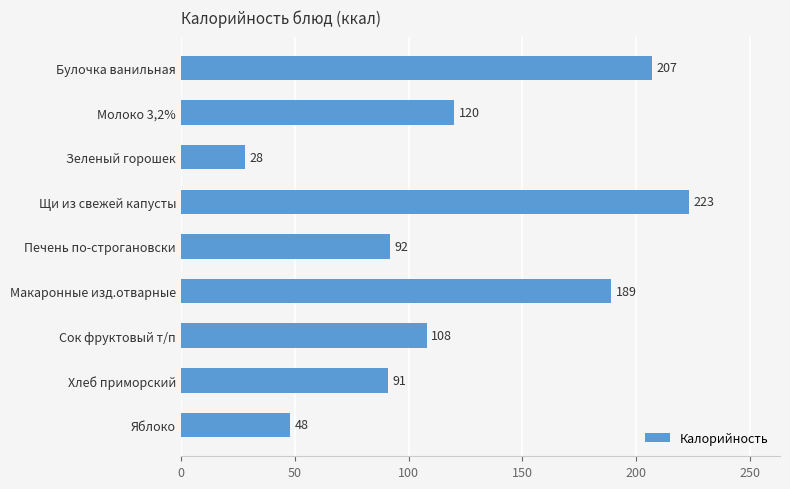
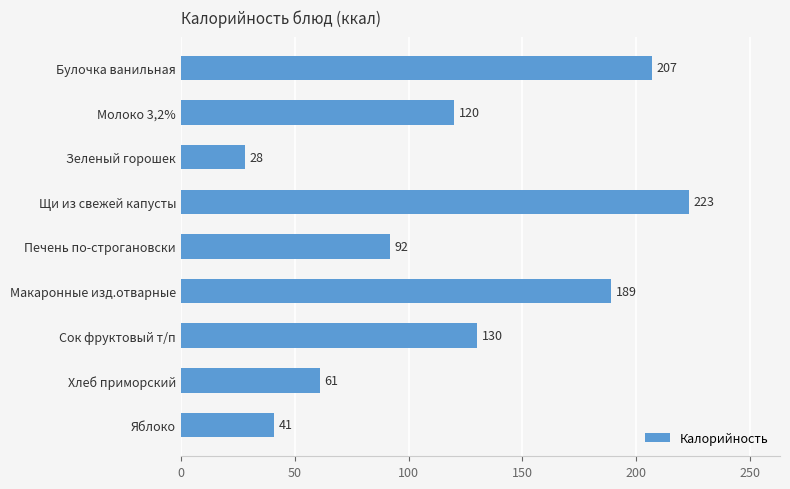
Сок фруктовый т/п: 108 -> 130
Хлеб приморский: 91 -> 61
Яблоко: 48 -> 41
